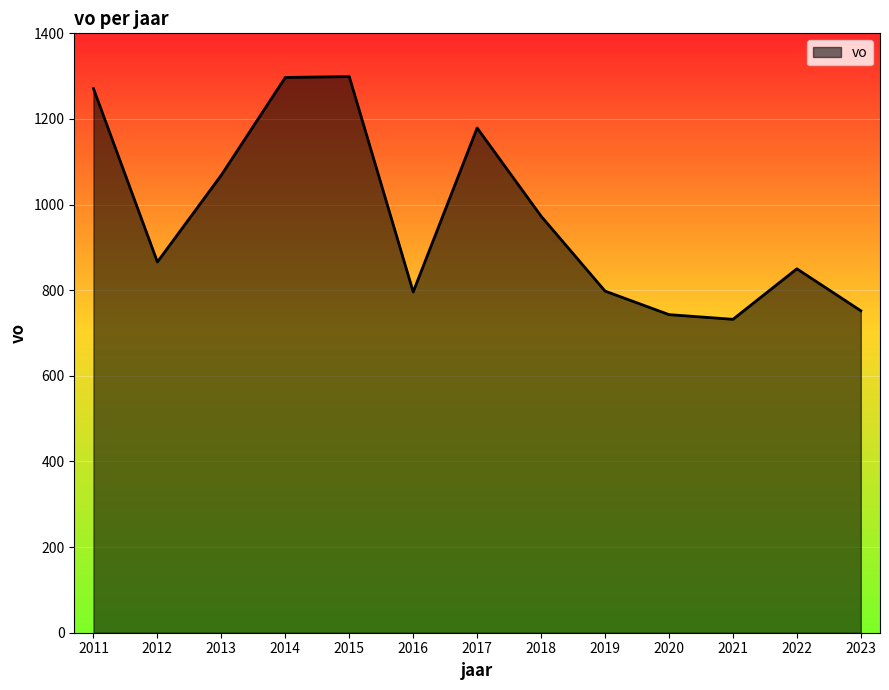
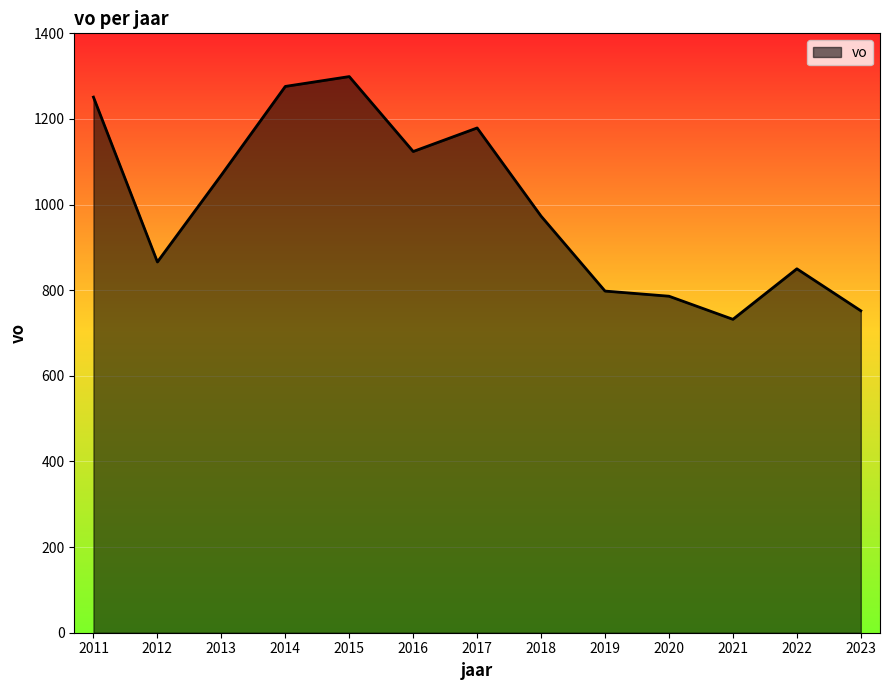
2011: 1270 -> 1250
2014: 1300 -> 1280
2016: 800 -> 1120
2020: 740 -> 790
